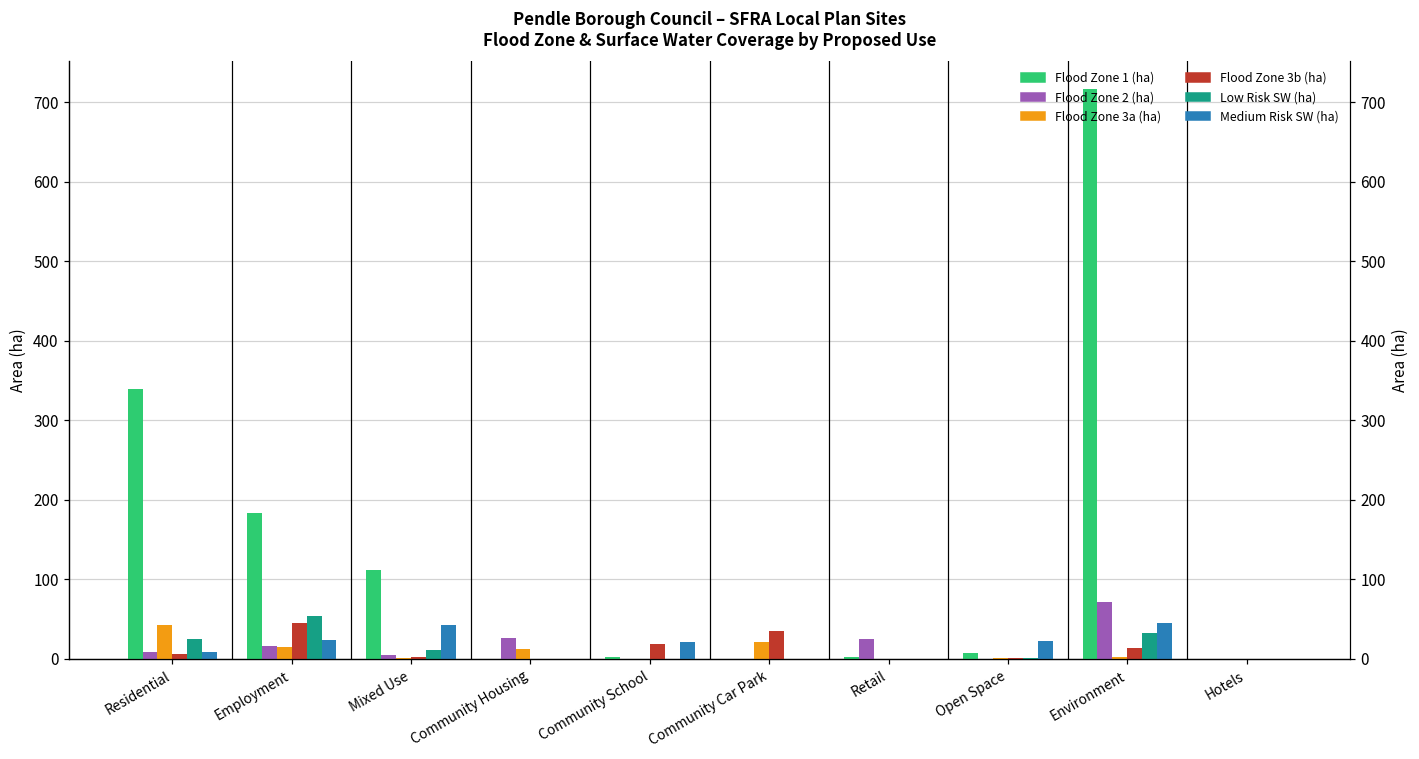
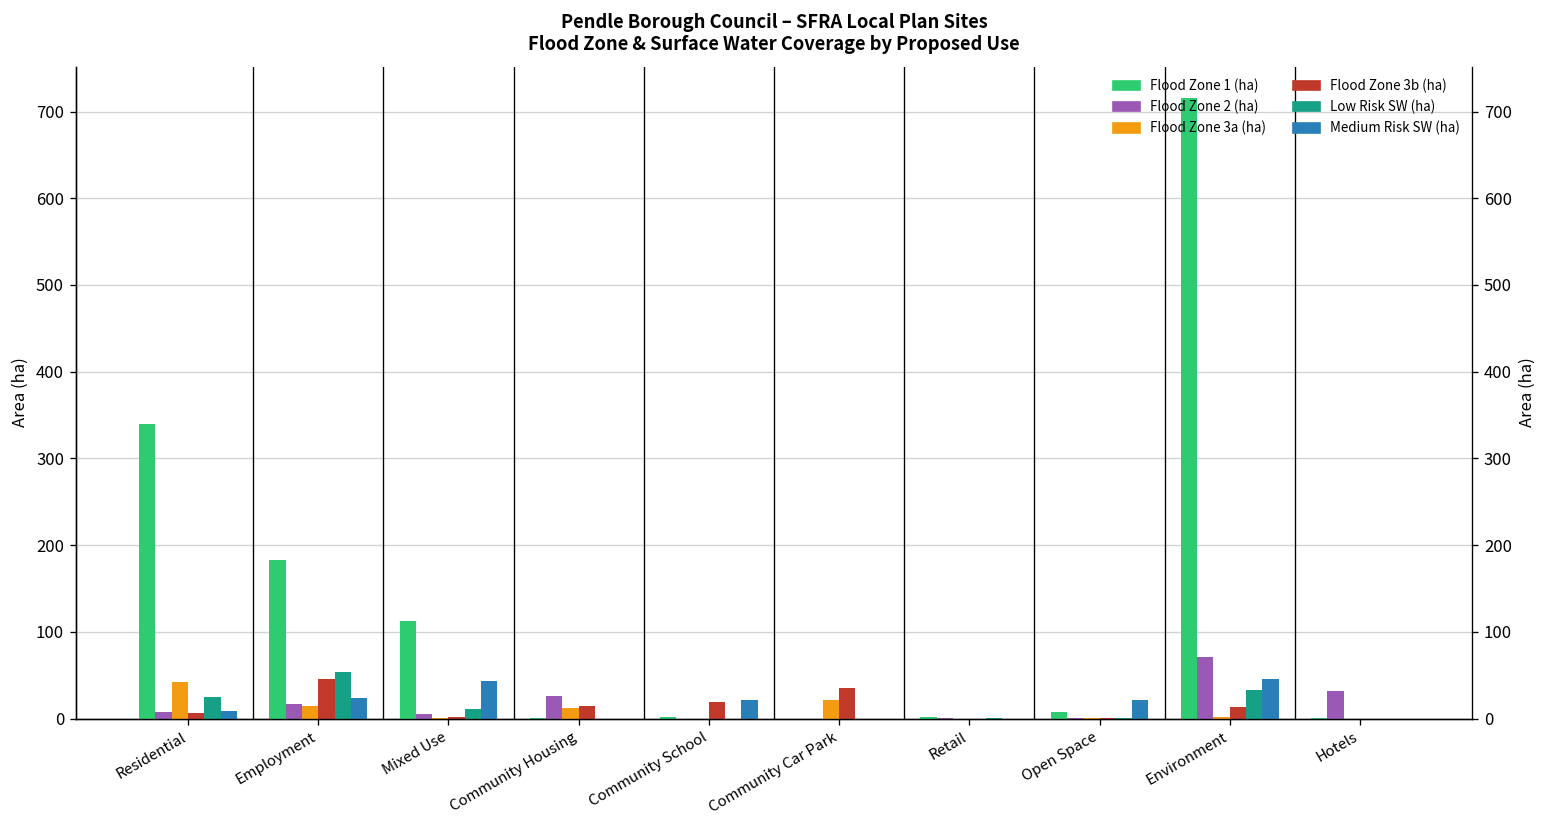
Flood Zone 3b (ha), Community Housing: 0 -> 10
Flood Zone 2 (ha), Retail: 20 -> 0
Flood Zone 2 (ha), Hotels: 0 -> 30
